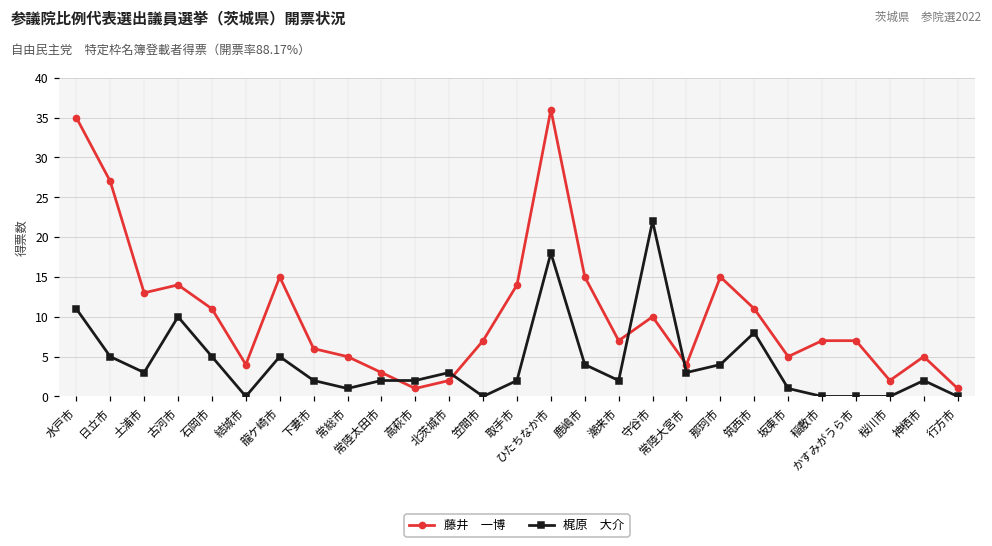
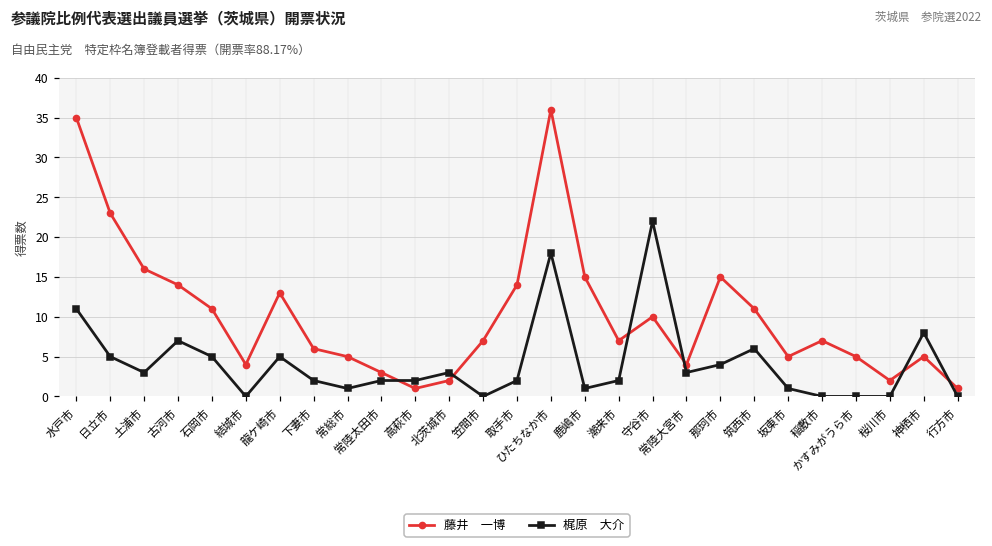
藤井 一博, 日立市: 27 -> 23
藤井 一博, 土浦市: 13 -> 16
梶原 大介, 古河市: 10 -> 7
藤井 一博, 龍ケ崎市: 15 -> 13
梶原 大介, 鹿嶋市: 4 -> 1
梶原 大介, 筑西市: 8 -> 6
藤井 一博, かすみがうら市: 7 -> 5
梶原 大介, 神栖市: 2 -> 8
